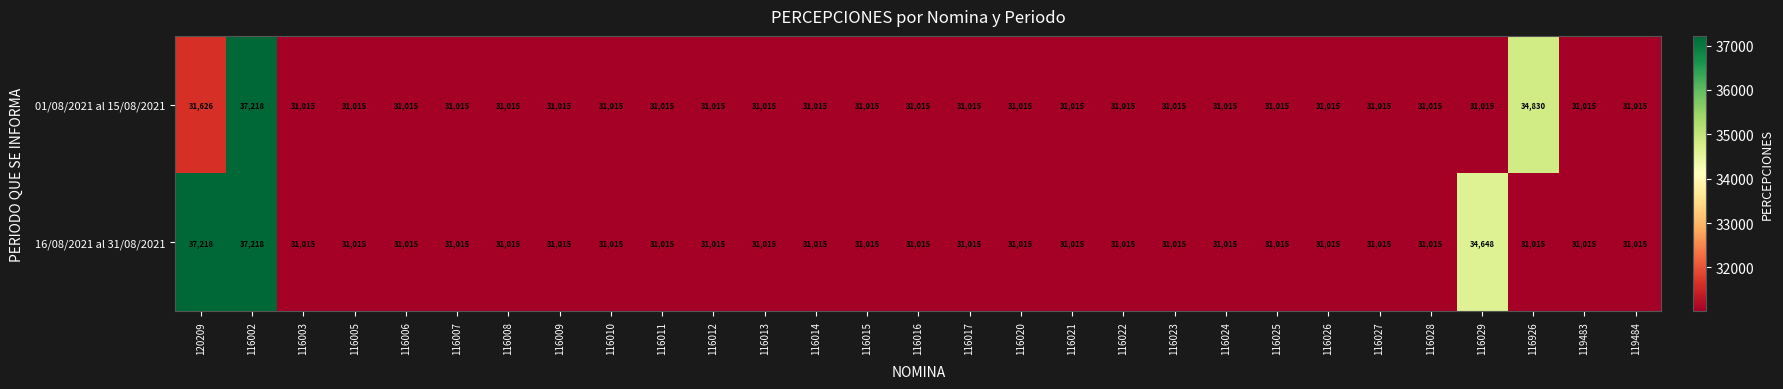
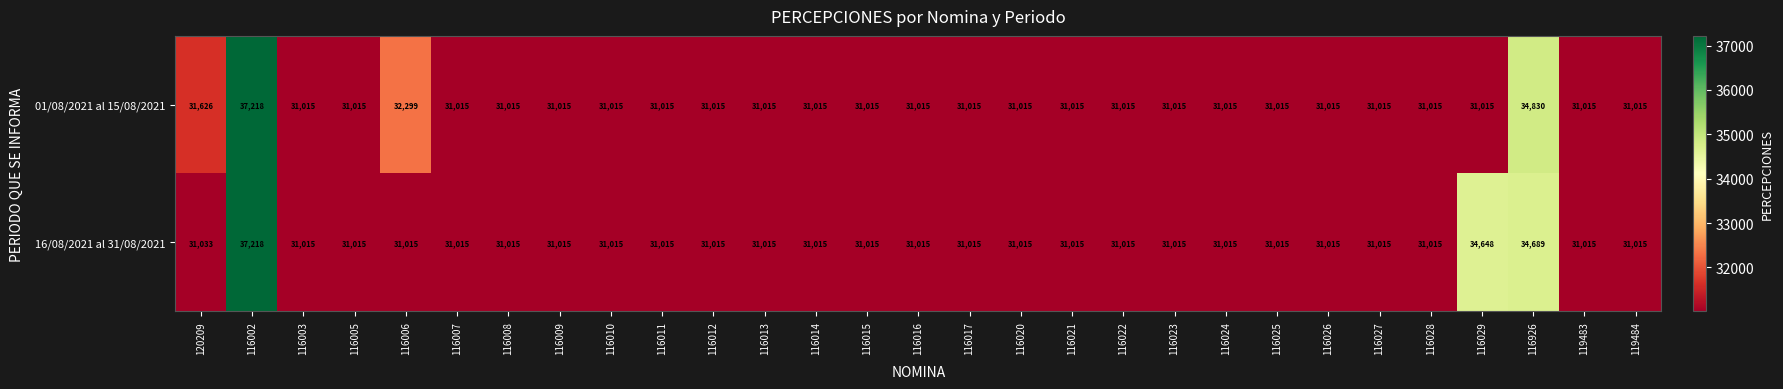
01/08/2021 al 15/08/2021, 116006: 31,015 -> 32,299
16/08/2021 al 31/08/2021, 120209: 37,218 -> 31,033
16/08/2021 al 31/08/2021, 116926: 31,015 -> 34,689
